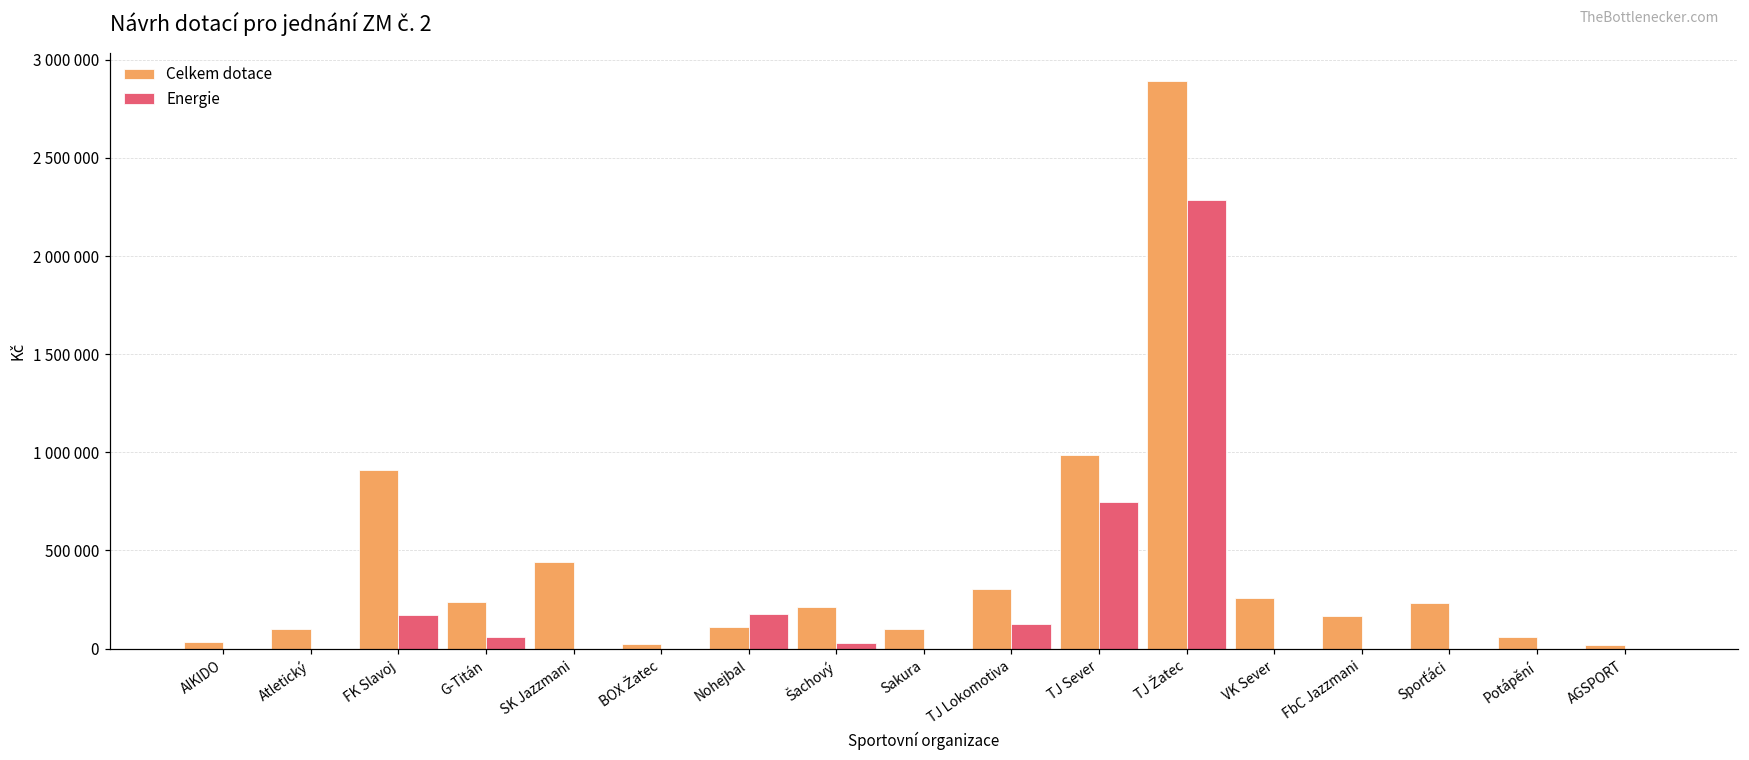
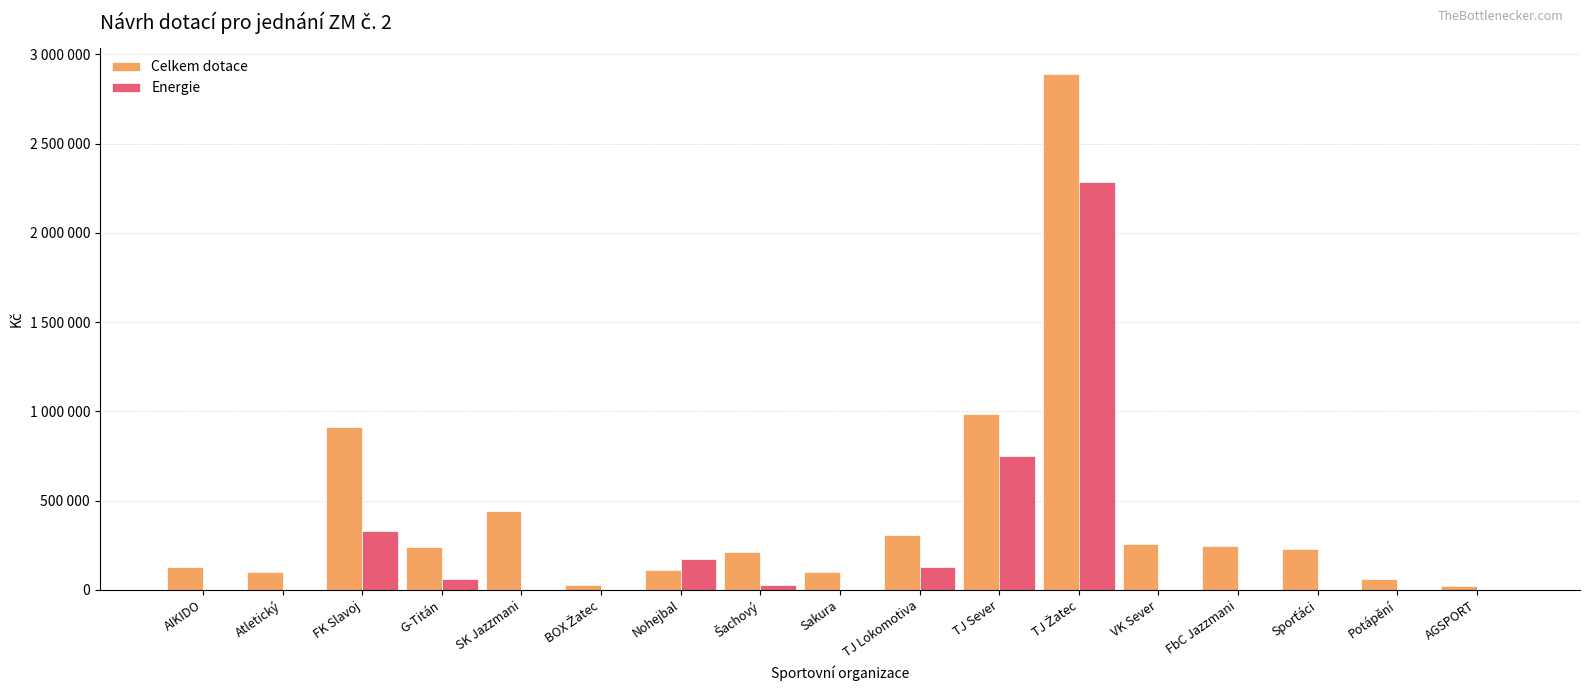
Celkem dotace, AIKIDO: 30000 -> 130000
Energie, FK Slavoj: 170000 -> 330000
Celkem dotace, FbC Jazzmani: 170000 -> 250000
